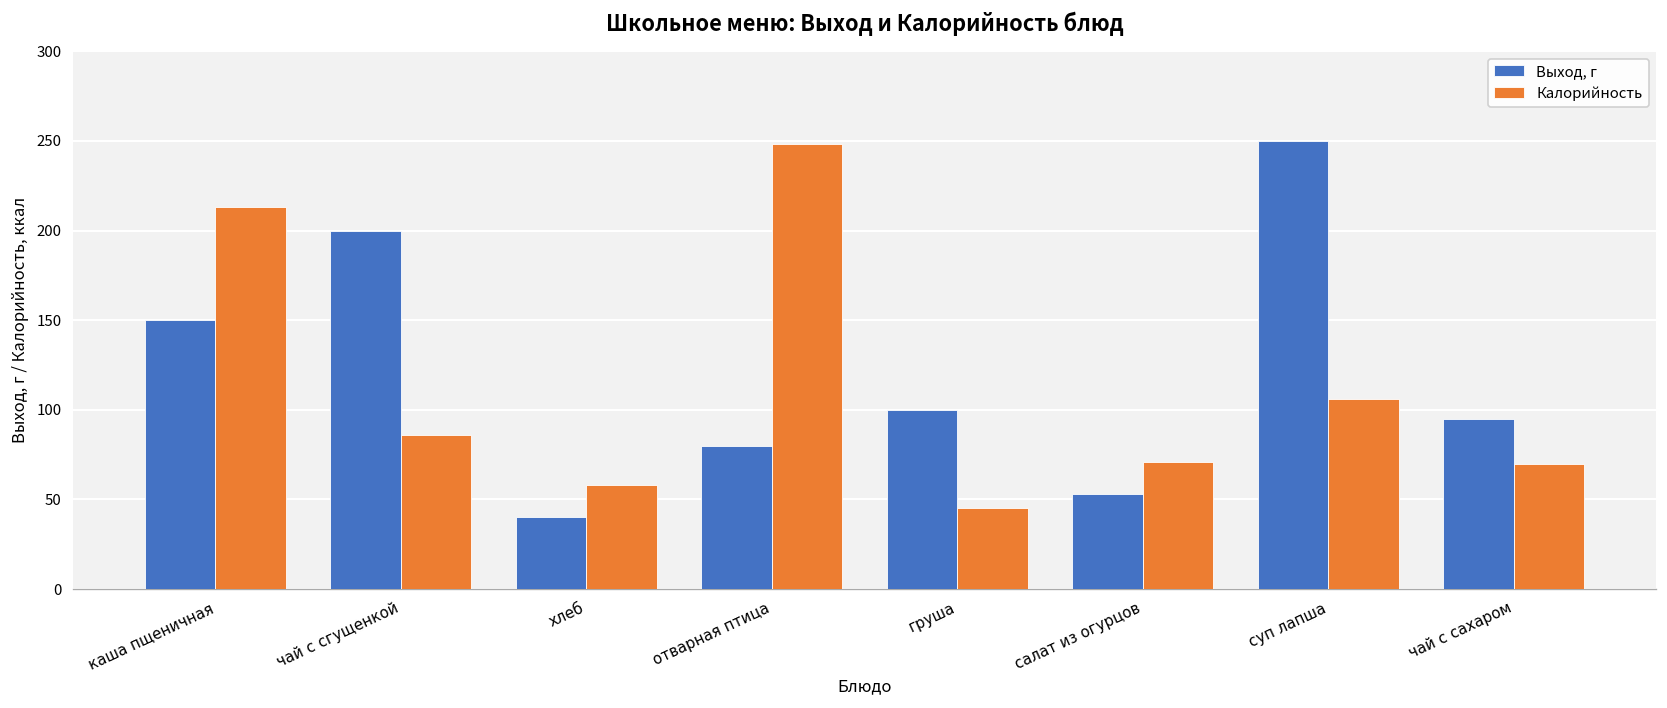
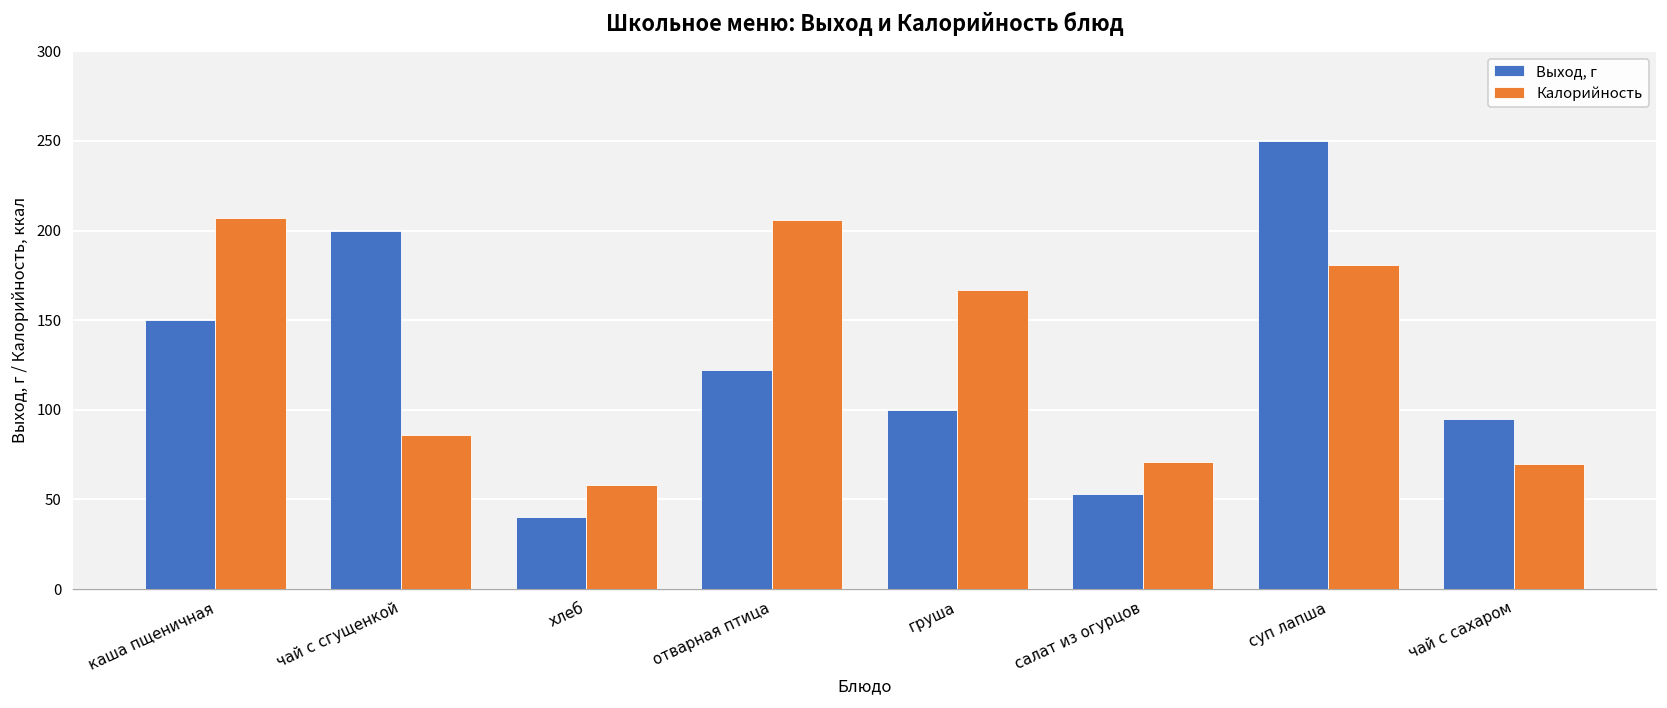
Калорийность, каша пщеничная: 213 -> 207
Выход, г, отварная птица: 80 -> 122
Калорийность, отварная птица: 248 -> 206
Калорийность, груша: 45 -> 167
Калорийность, суп лапша: 106 -> 181
